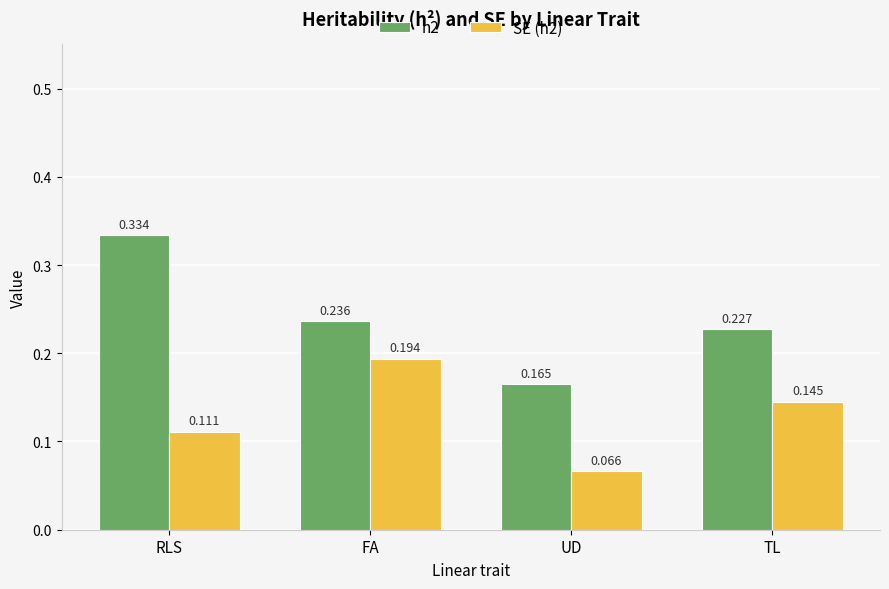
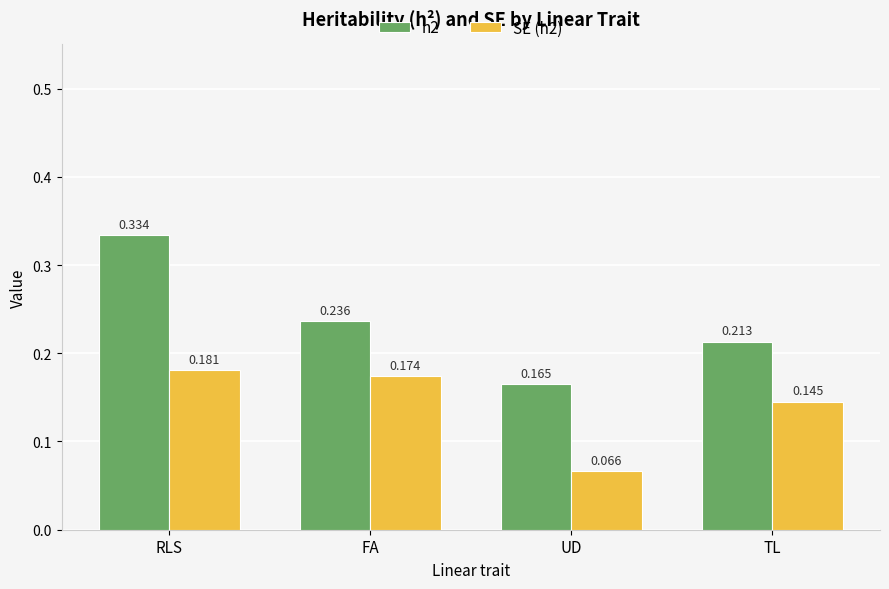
SE (h2), RLS: 0.111 -> 0.181
SE (h2), FA: 0.194 -> 0.174
h2, TL: 0.227 -> 0.213
